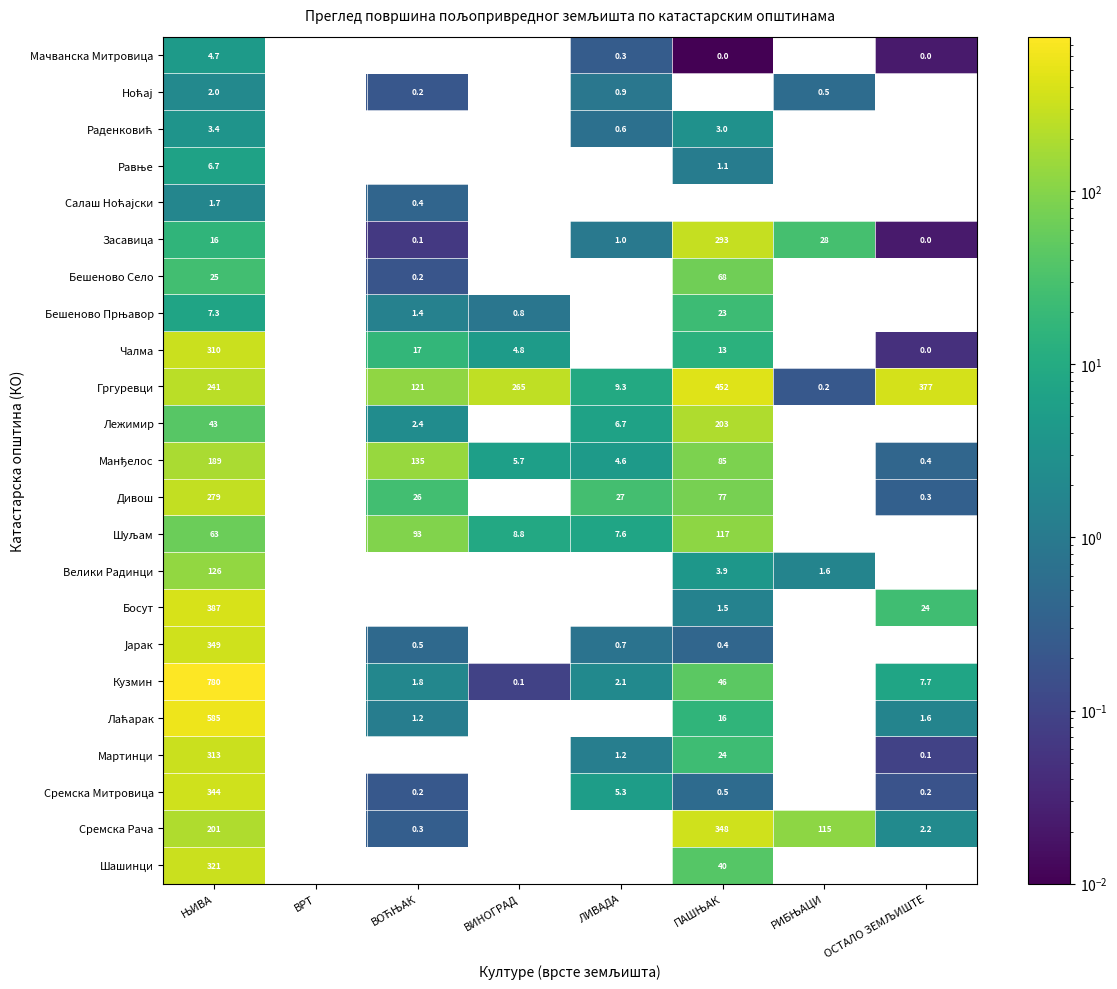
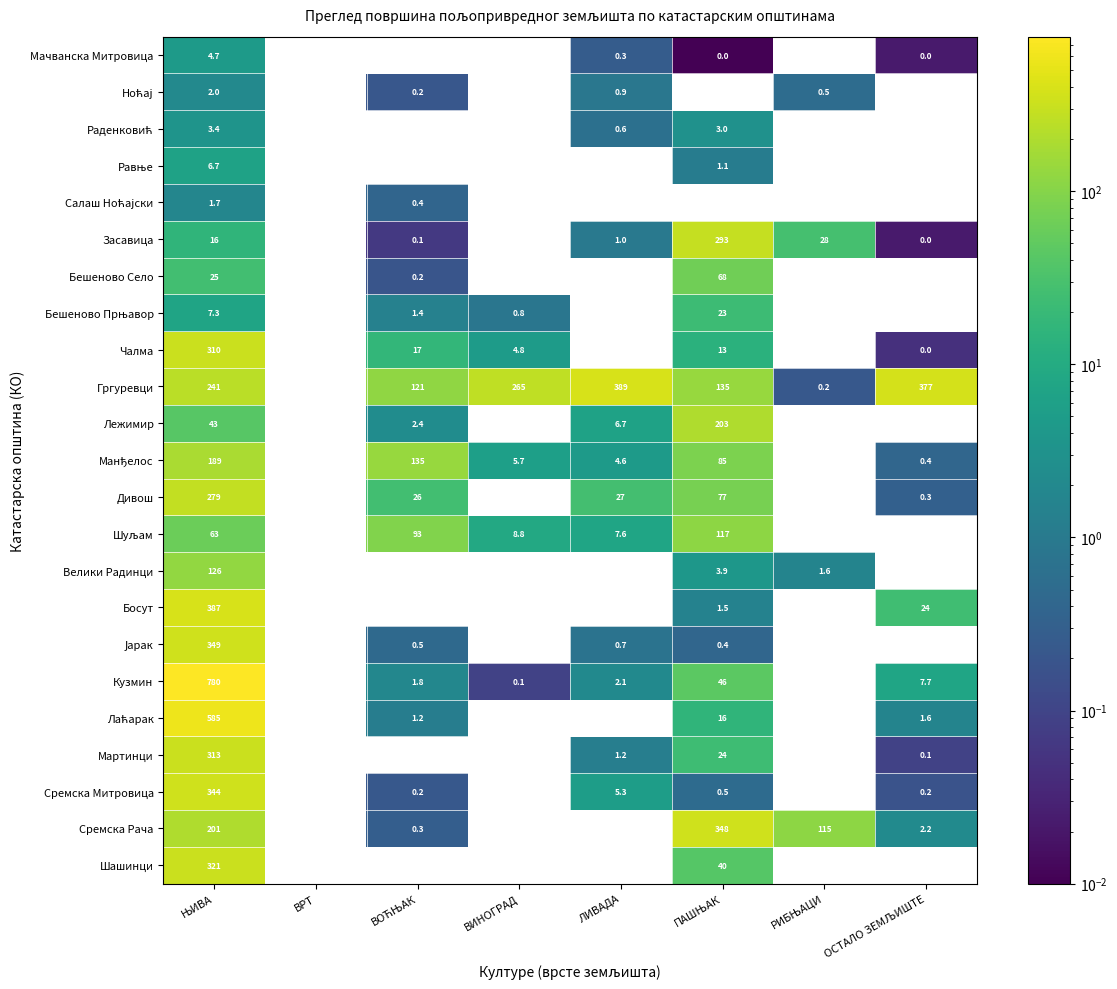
Гргуревци, ЛИВАДА: 9.3 -> 389
Гргуревци, ПАШЊАК: 452 -> 135
